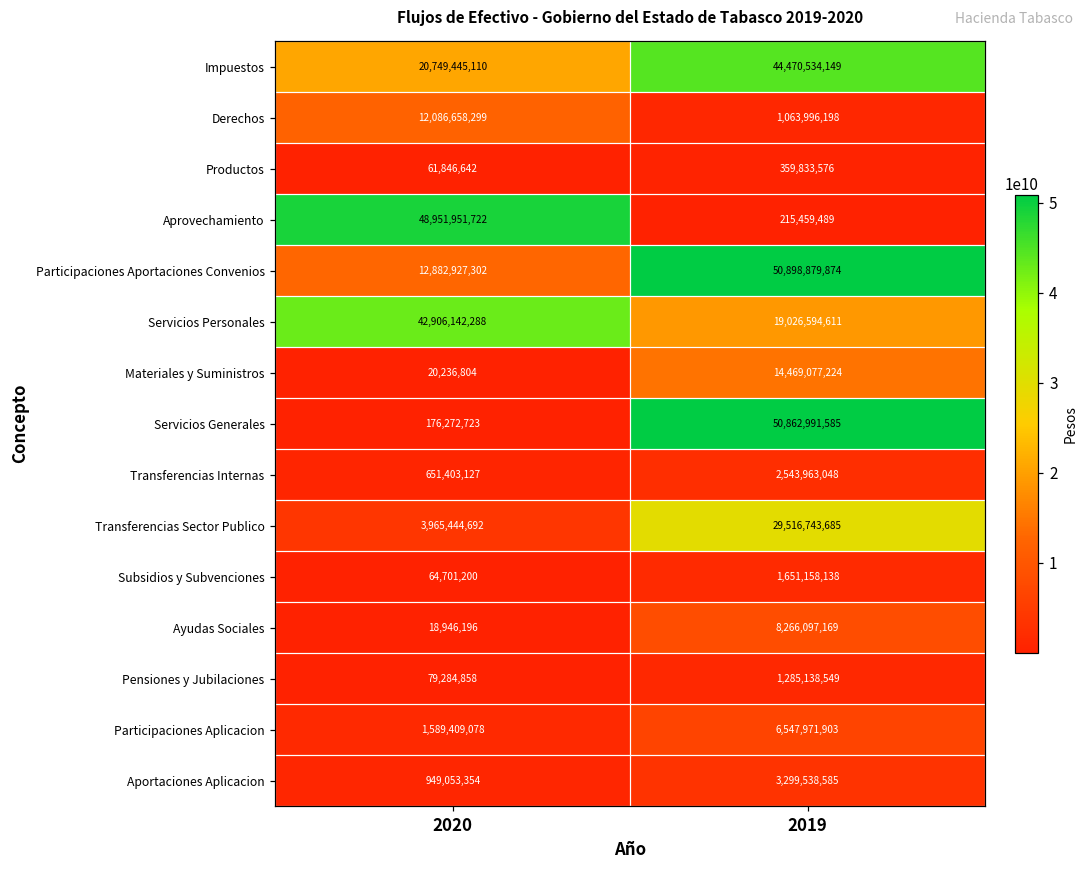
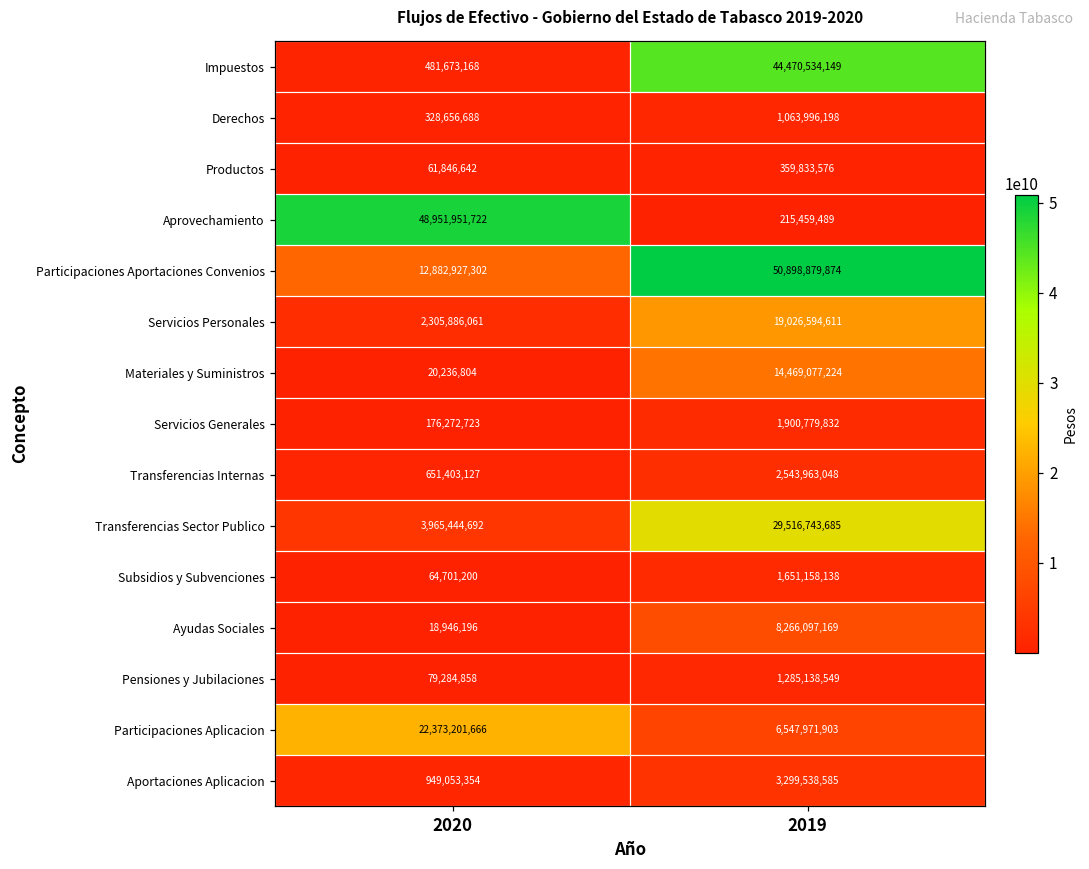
Impuestos, 2020: 20,749,445,110 -> 481,673,168
Derechos, 2020: 12,086,658,299 -> 328,656,688
Servicios Personales, 2020: 42,906,142,288 -> 2,305,886,061
Servicios Generales, 2019: 50,862,991,585 -> 1,900,779,832
Participaciones Aplicacion, 2020: 1,589,409,078 -> 22,373,201,666
